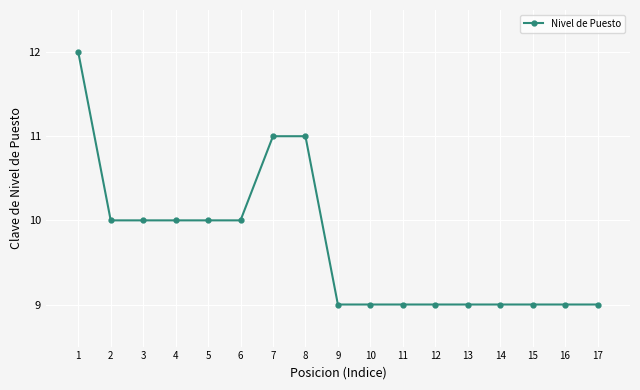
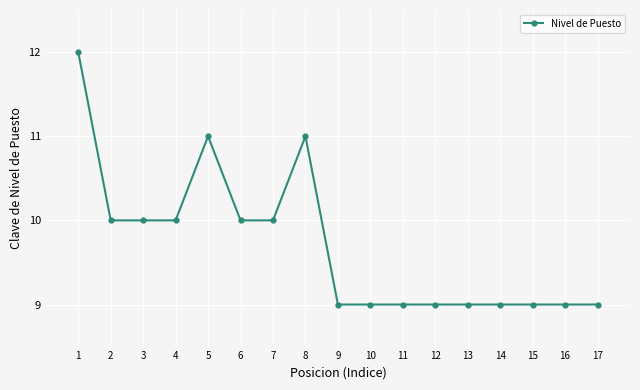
5: 10 -> 11
7: 11 -> 10
